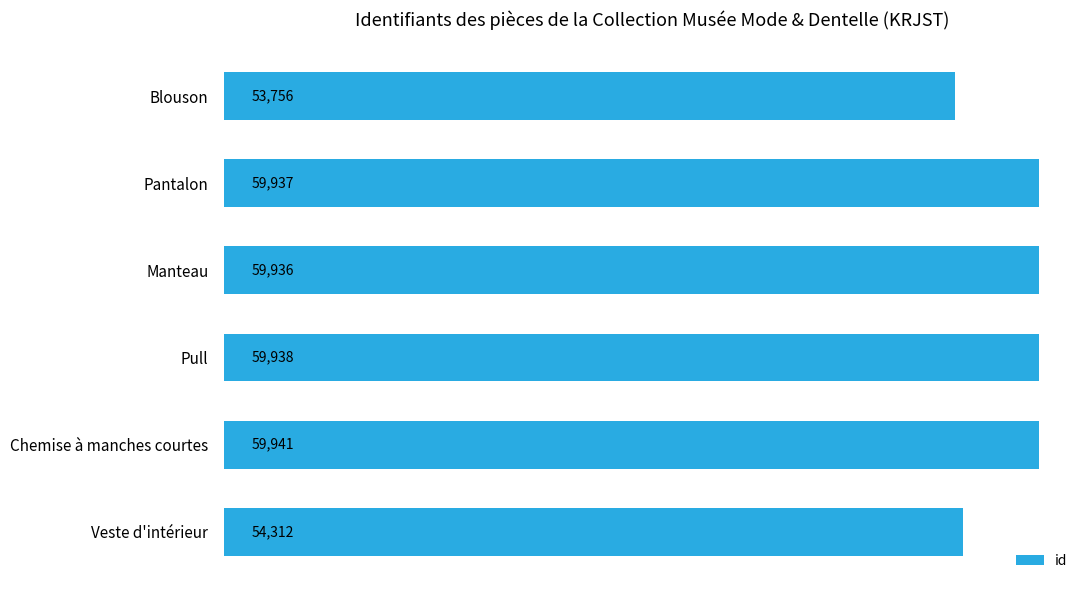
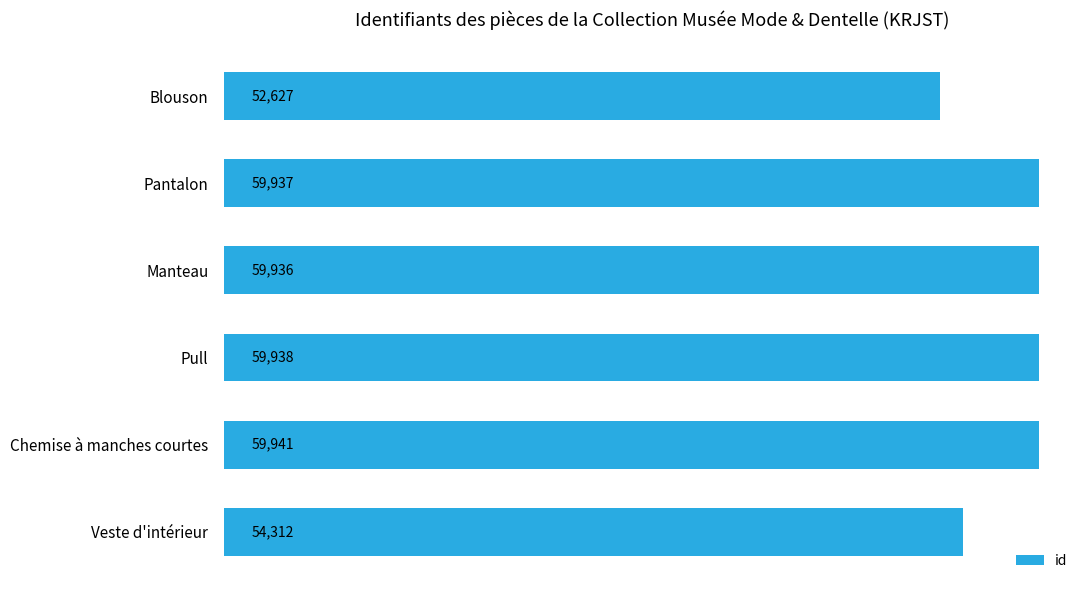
Blouson: 53,756 -> 52,627
